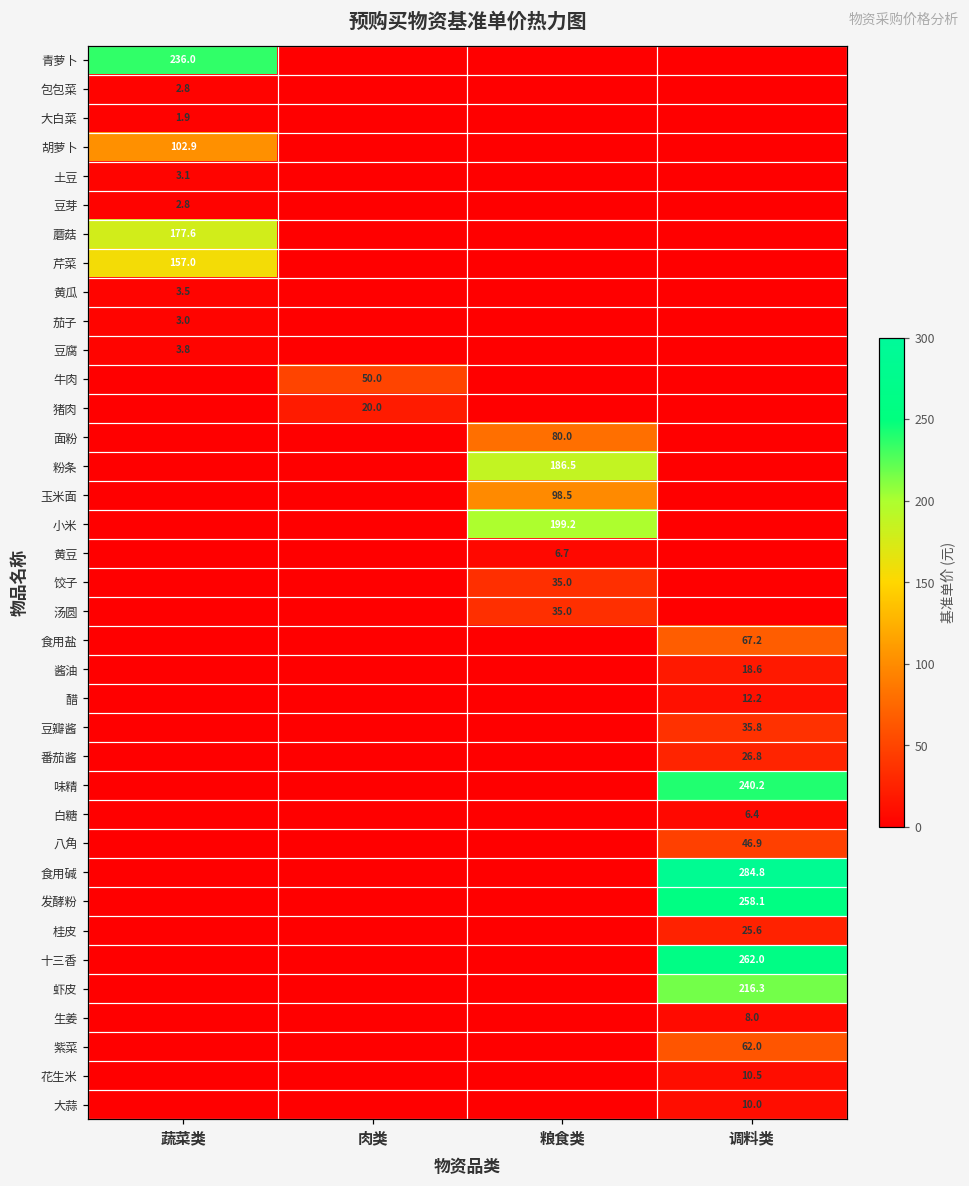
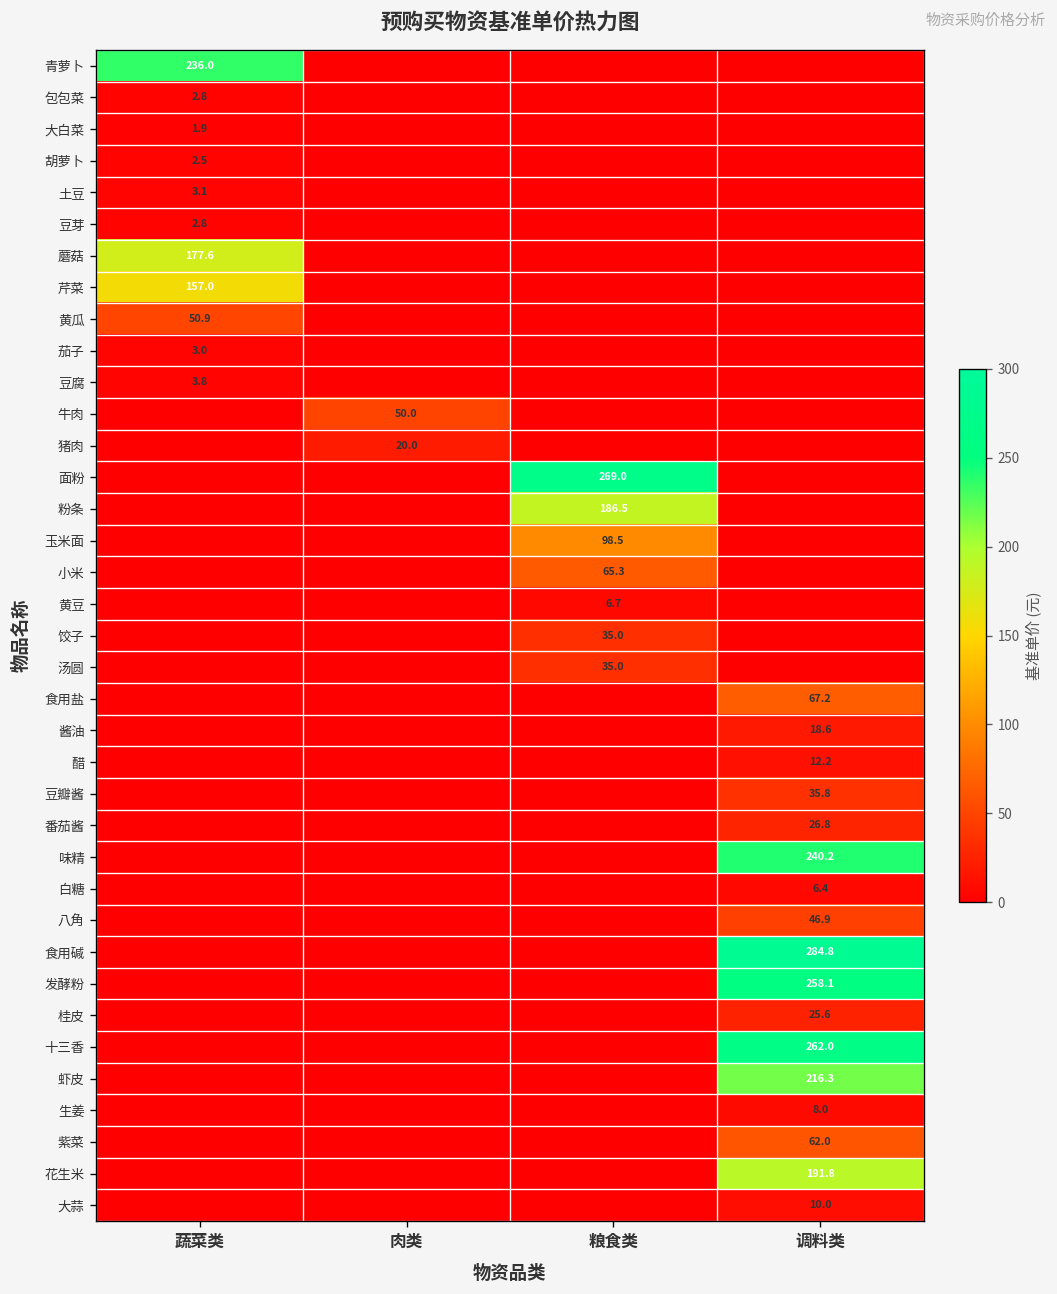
胡萝卜, 蔬菜类: 102.9 -> 2.5
黄瓜, 蔬菜类: 3.5 -> 50.9
面粉, 粮食类: 80.0 -> 269.0
小米, 粮食类: 199.2 -> 65.3
花生米, 调料类: 10.5 -> 191.8
